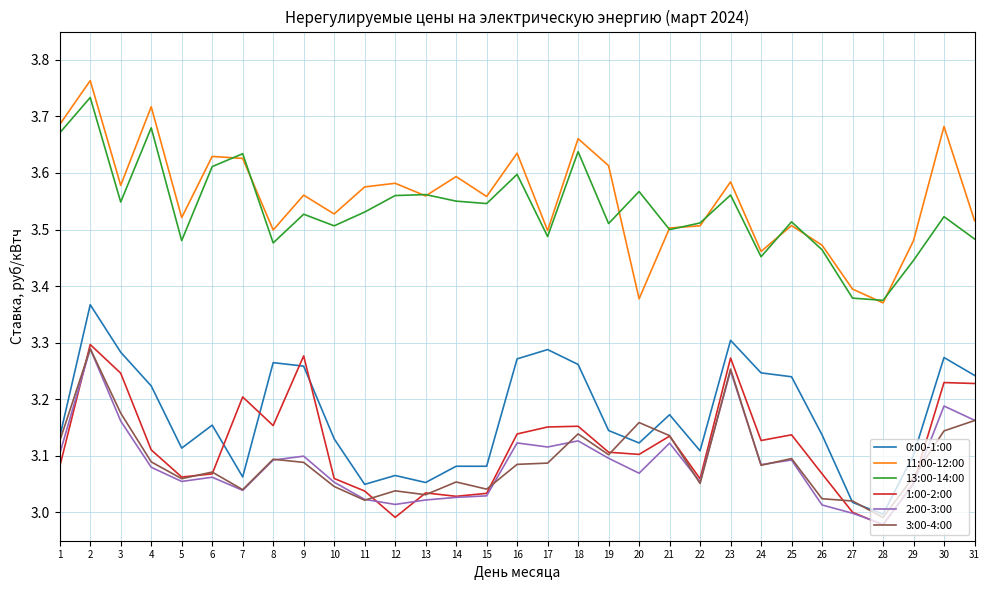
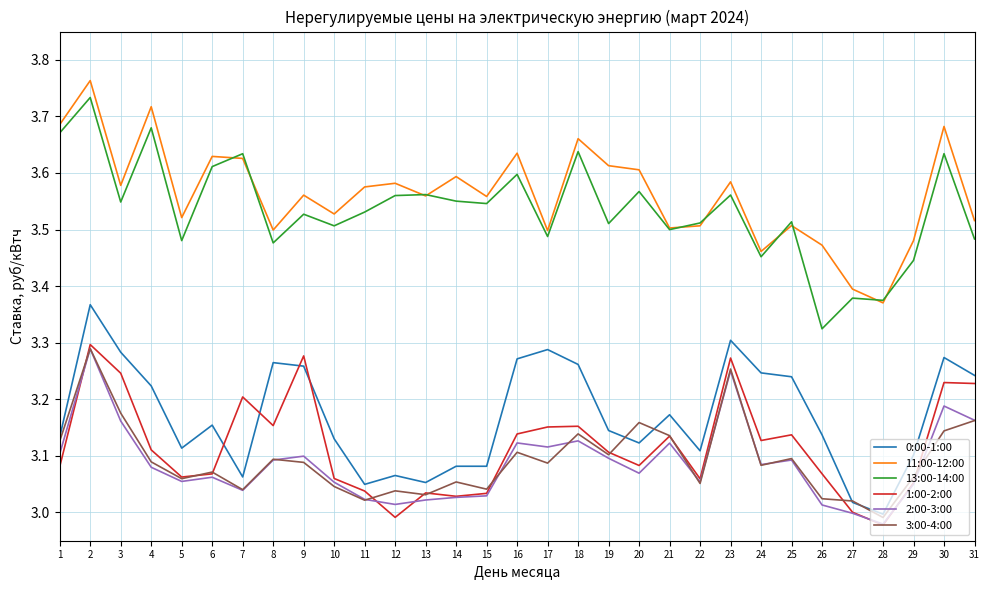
3:00-4:00, 16: 3.09 -> 3.11
11:00-12:00, 20: 3.38 -> 3.61
1:00-2:00, 20: 3.10 -> 3.08
13:00-14:00, 26: 3.46 -> 3.32
13:00-14:00, 30: 3.52 -> 3.63
